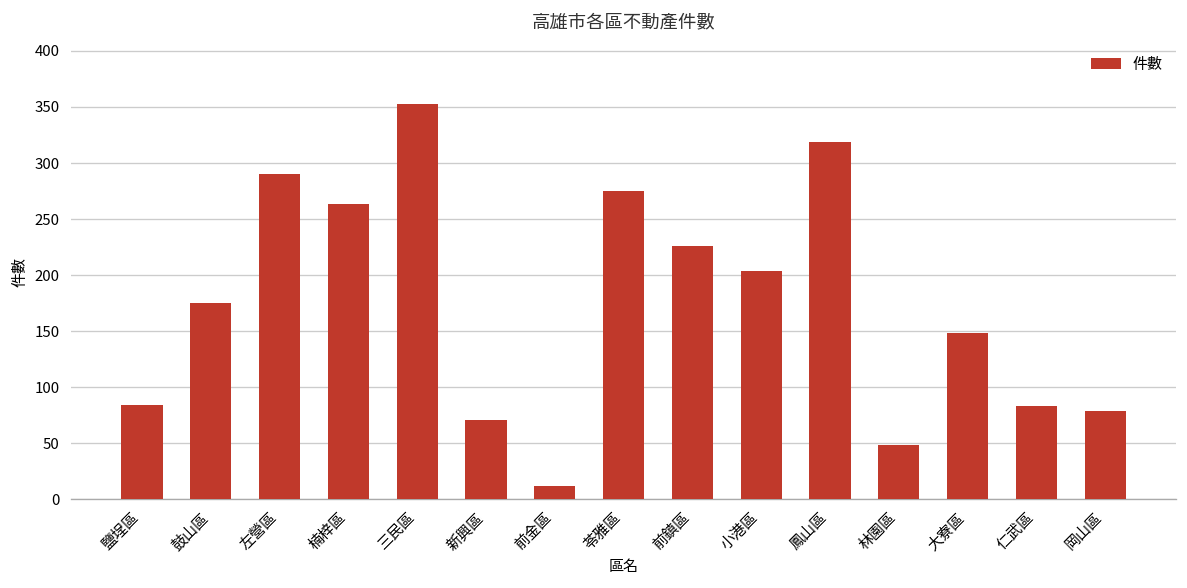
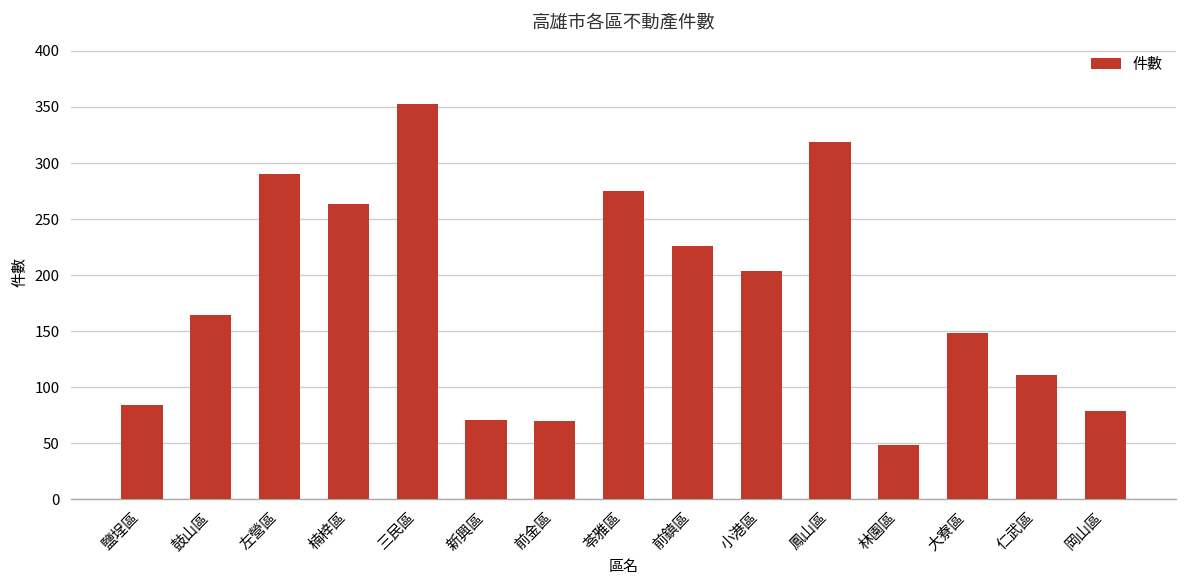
鼓山區: 180 -> 160
前金區: 10 -> 70
仁武區: 80 -> 110
